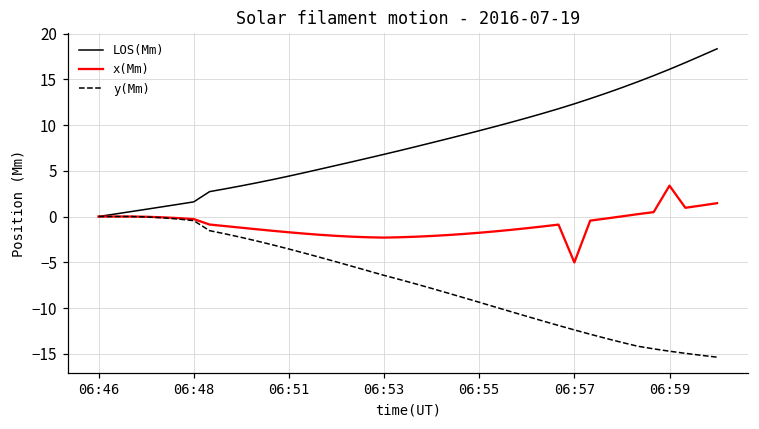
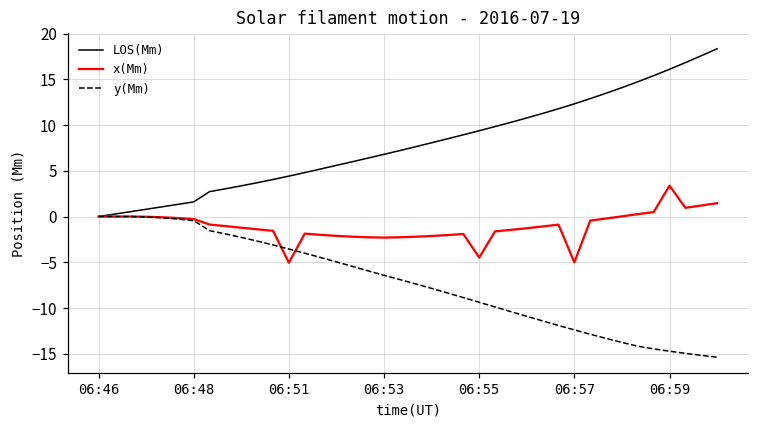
x(Mm), 06:51: -2 -> -5
x(Mm), 06:55: -2 -> -4
